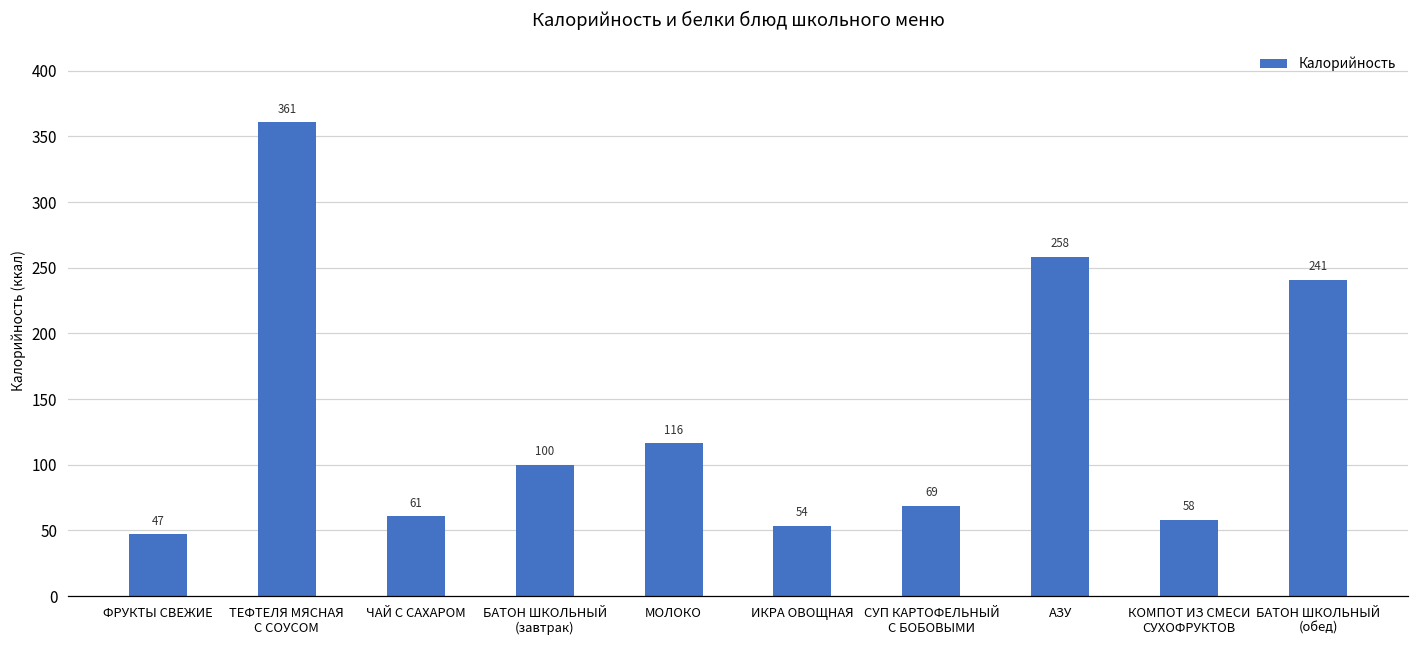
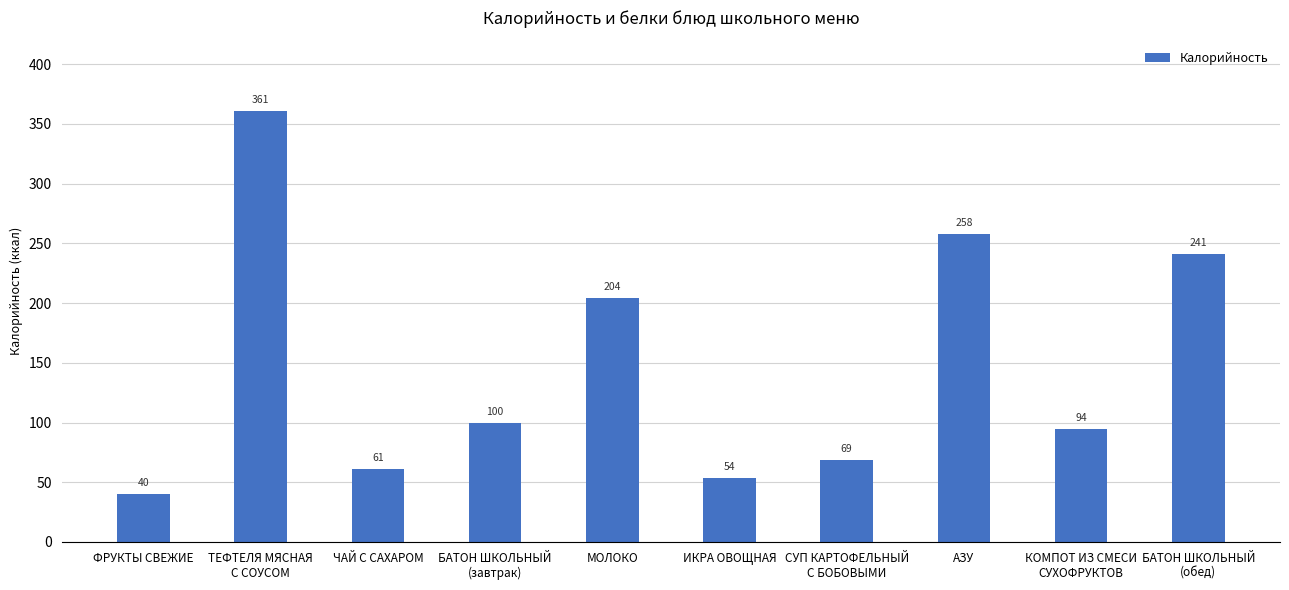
ФРУКТЫ СВЕЖИЕ: 47 -> 40
МОЛОКО: 116 -> 204
КОМПОТ ИЗ СМЕСИ СУХОФРУКТОВ: 58 -> 94
